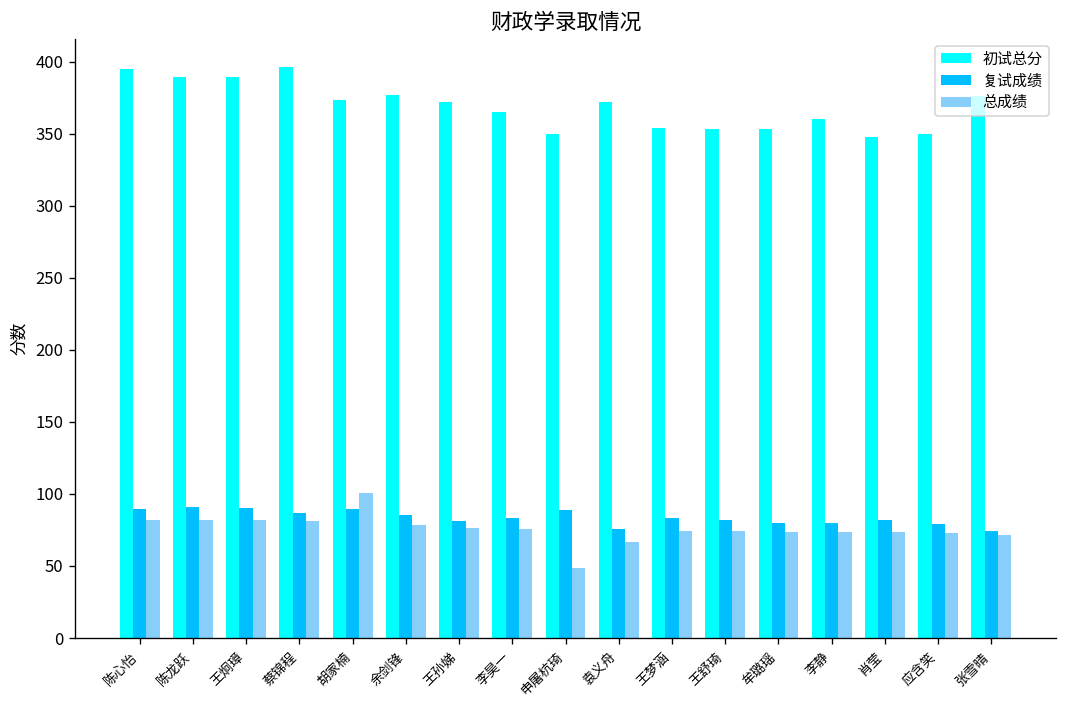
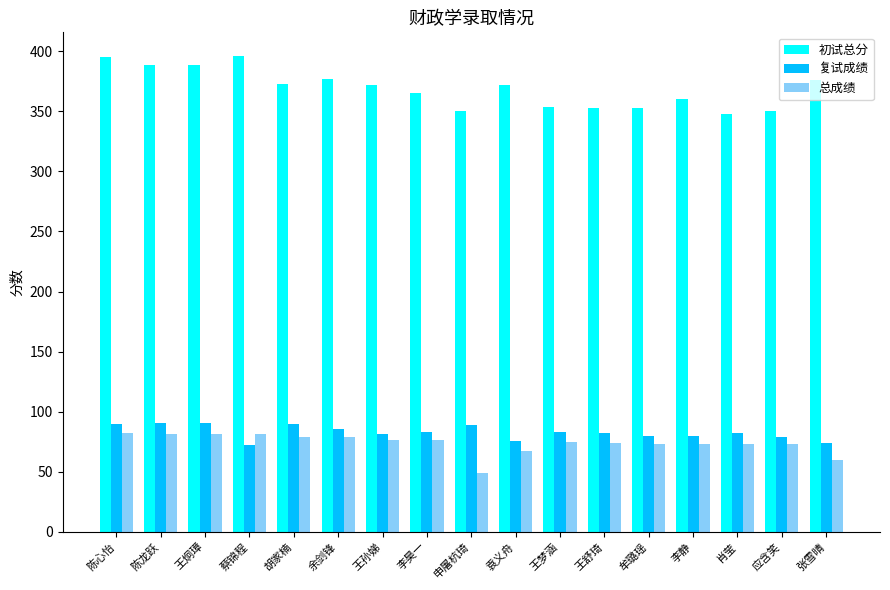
复试成绩, 蔡锦程: 87 -> 72
总成绩, 胡家楠: 101 -> 79
总成绩, 张雪晴: 71 -> 60
